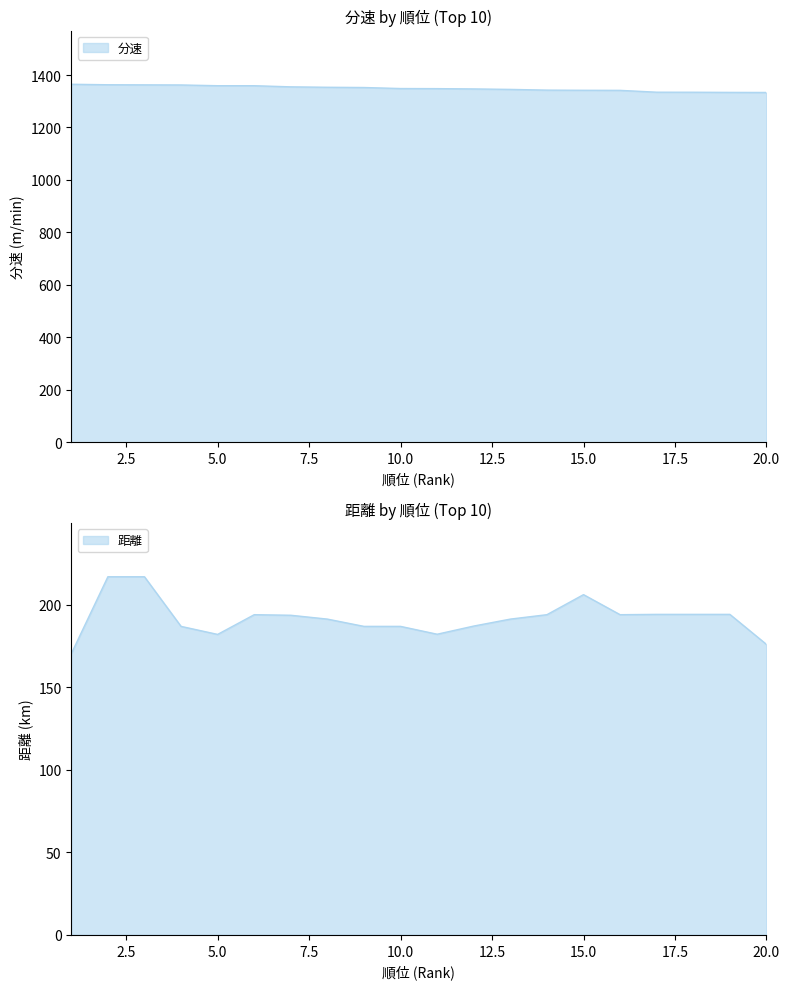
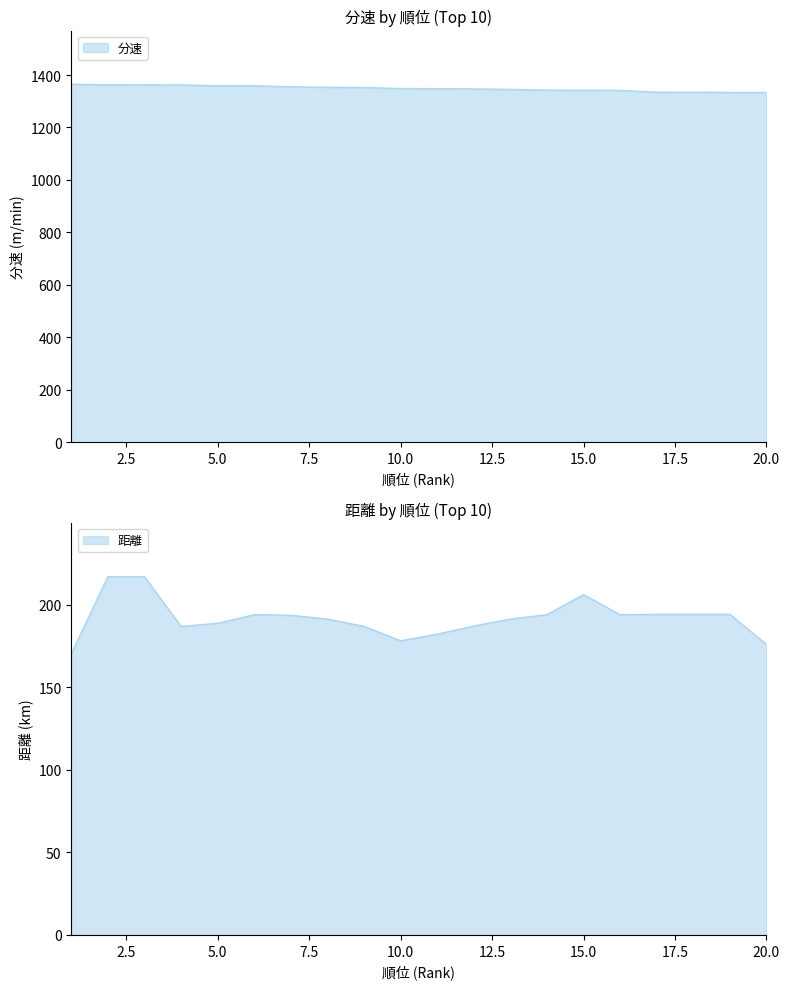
距離 by 順位 (Top 10), 5.0: 182 -> 189
距離 by 順位 (Top 10), 10.0: 187 -> 178
